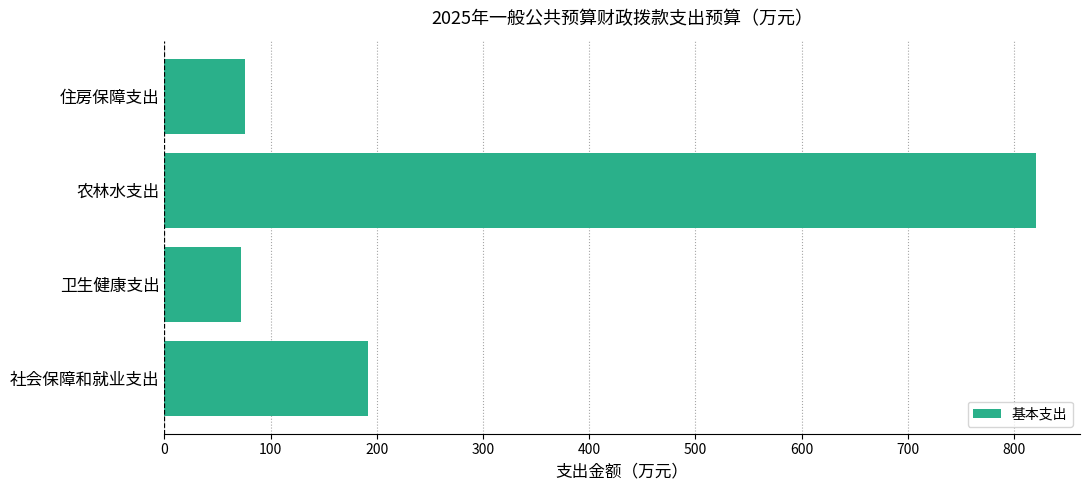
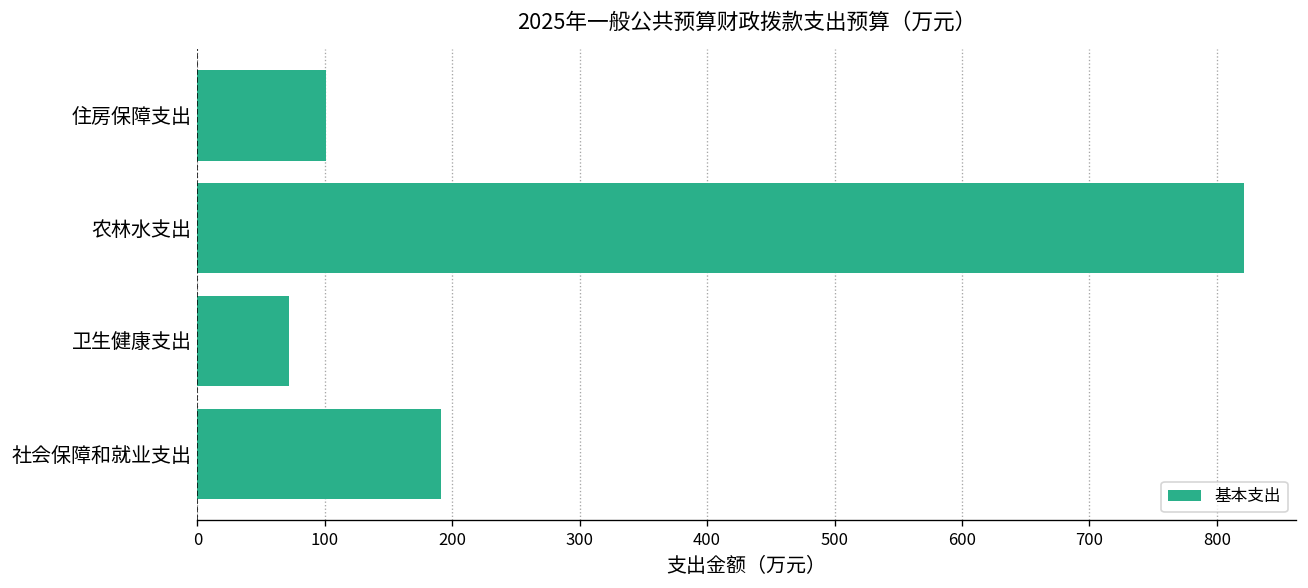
住房保障支出: 76 -> 101
